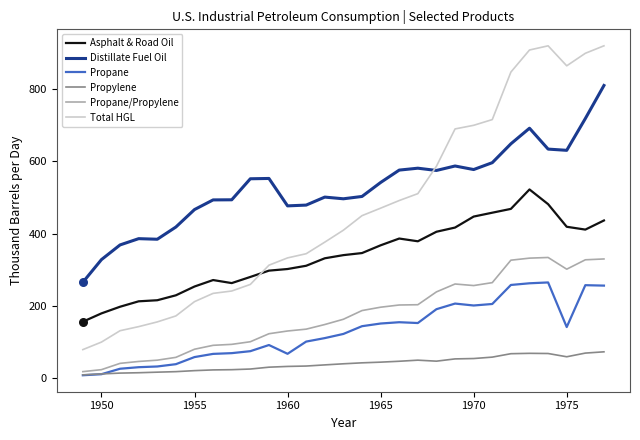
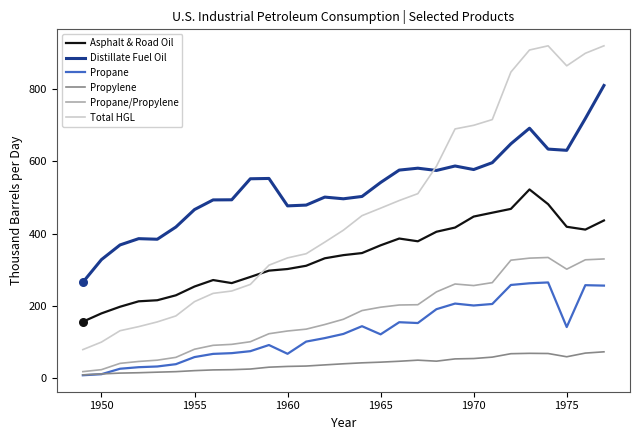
Propane, 1965: 150 -> 120
